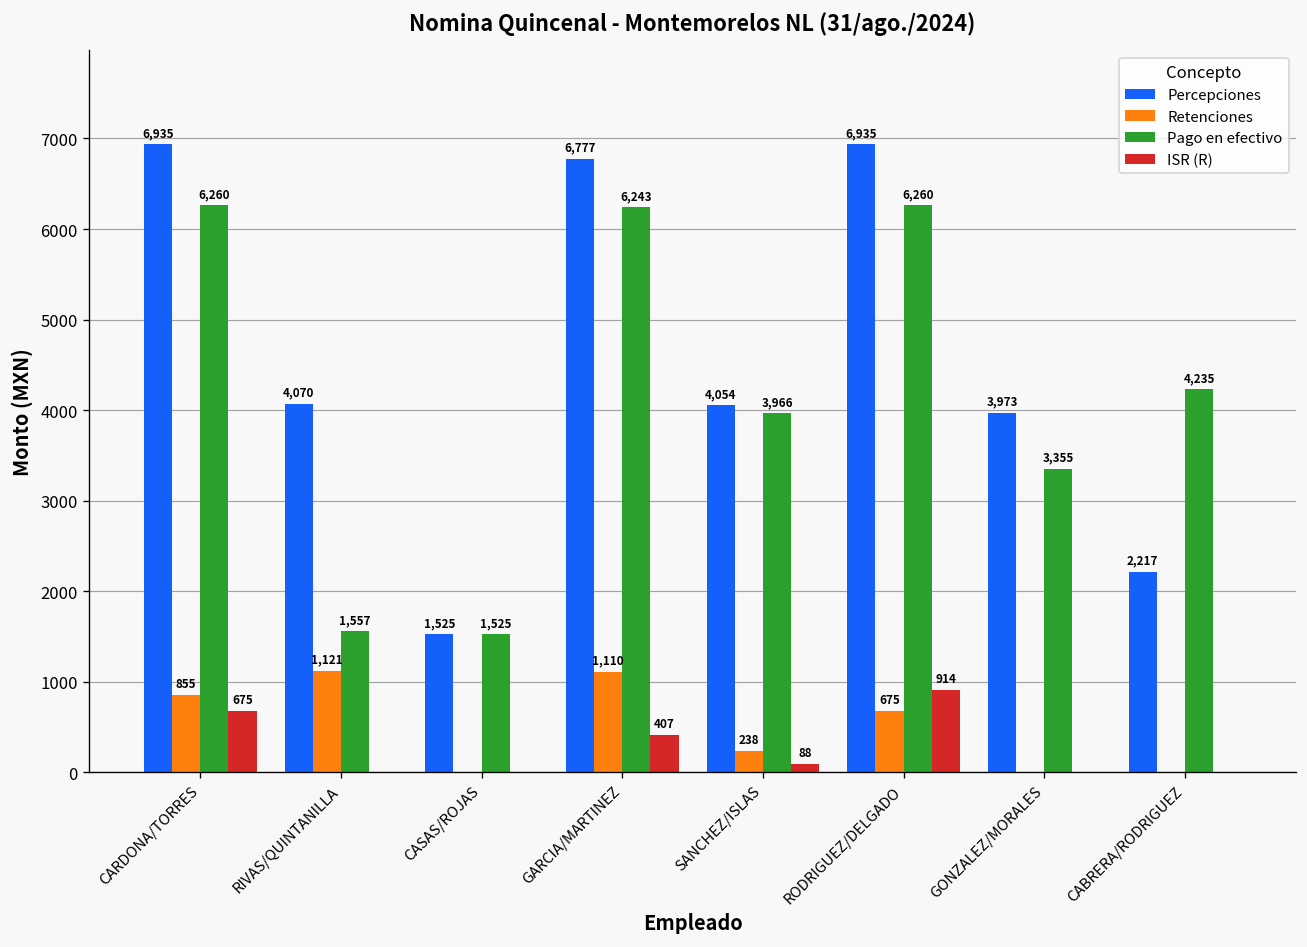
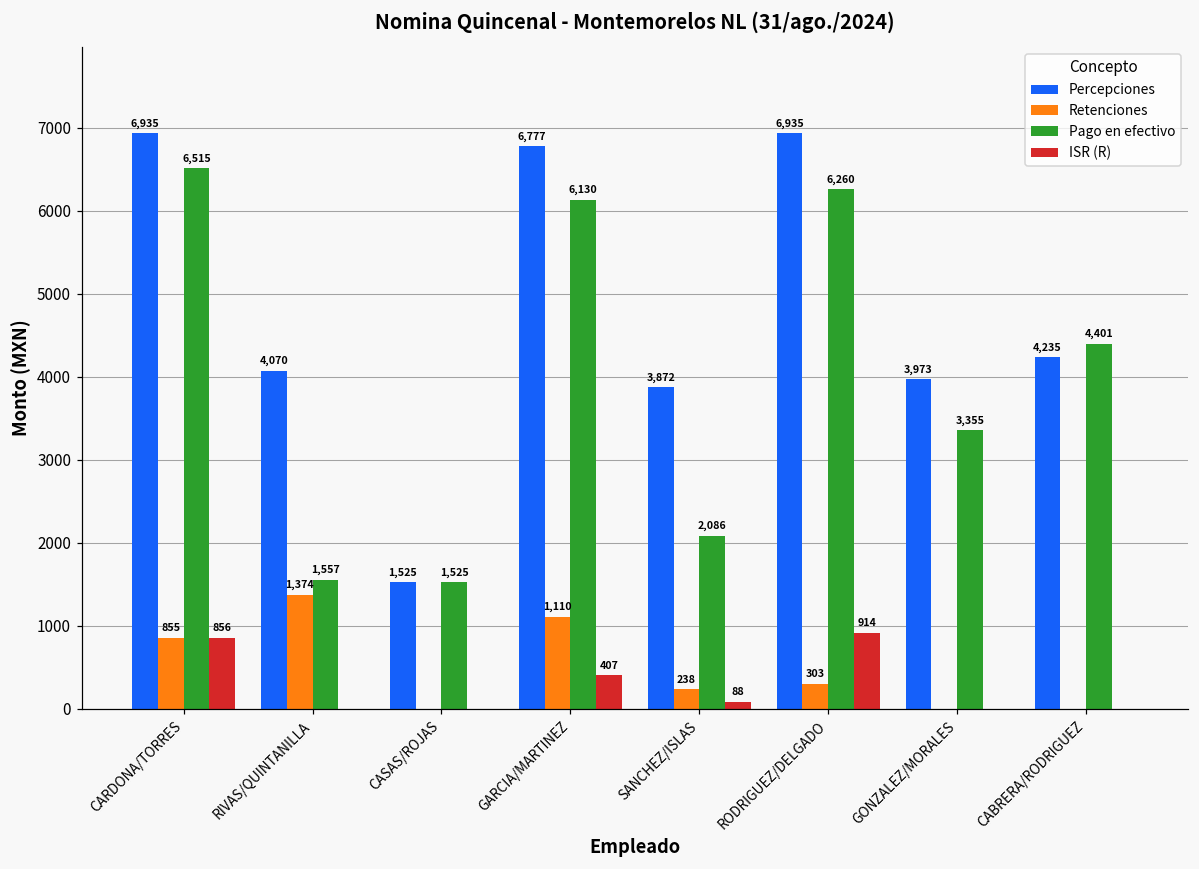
Pago en efectivo, CARDONA/TORRES: 6,260 -> 6,515
ISR (R), CARDONA/TORRES: 675 -> 856
Retenciones, RIVAS/QUINTANILLA: 1,121 -> 1,374
Pago en efectivo, GARCIA/MARTINEZ: 6,243 -> 6,130
Percepciones, SANCHEZ/ISLAS: 4,054 -> 3,872
Pago en efectivo, SANCHEZ/ISLAS: 3,966 -> 2,086
Retenciones, RODRIGUEZ/DELGADO: 675 -> 303
Percepciones, CABRERA/RODRIGUEZ: 2,217 -> 4,235
Pago en efectivo, CABRERA/RODRIGUEZ: 4,235 -> 4,401
